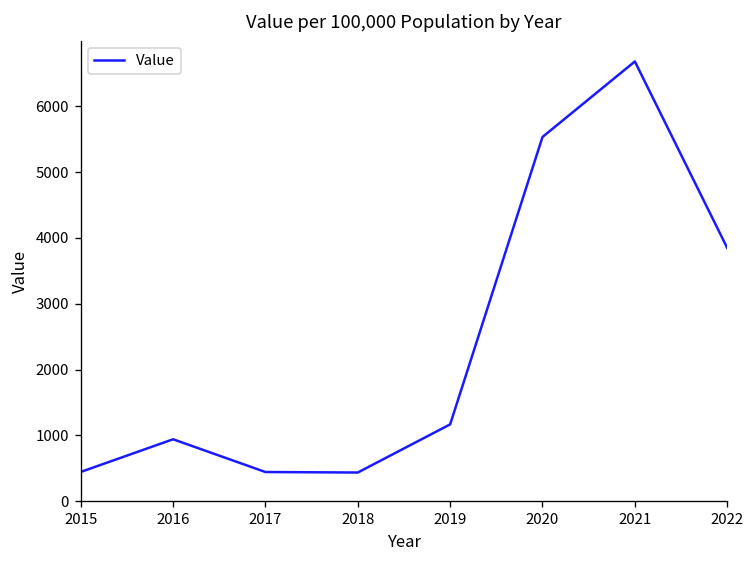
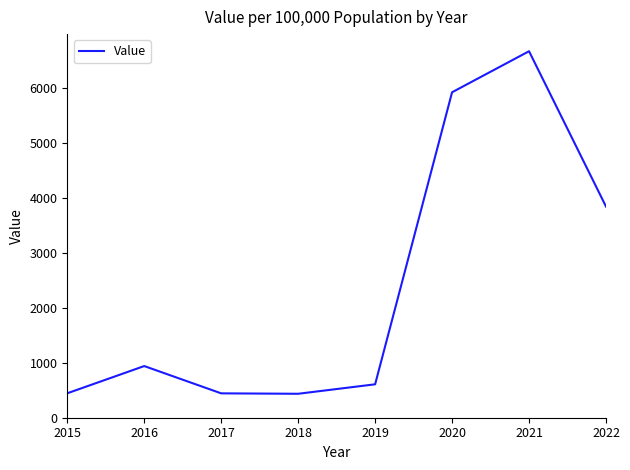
2019: 1200 -> 600
2020: 5500 -> 5900
